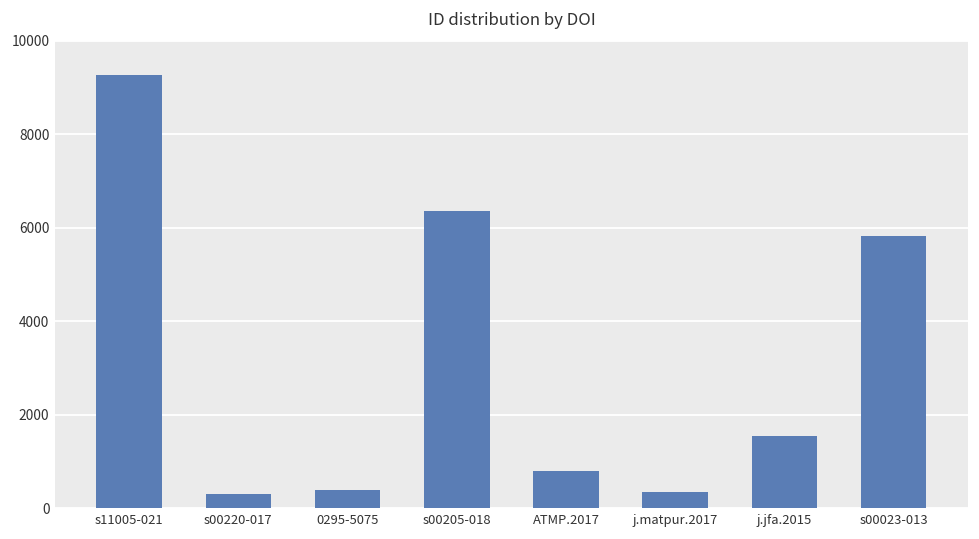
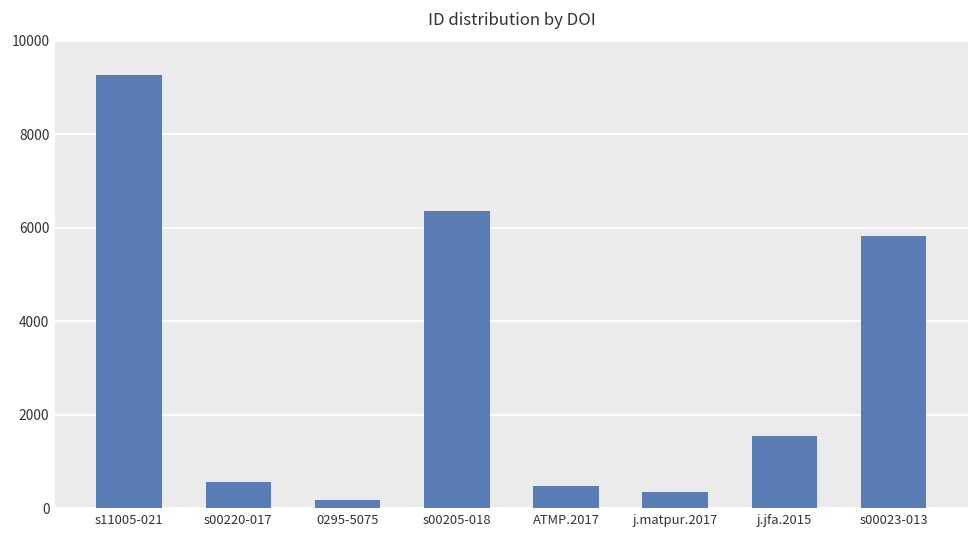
s00220-017: 300 -> 600
0295-5075: 400 -> 200
ATMP.2017: 800 -> 500
